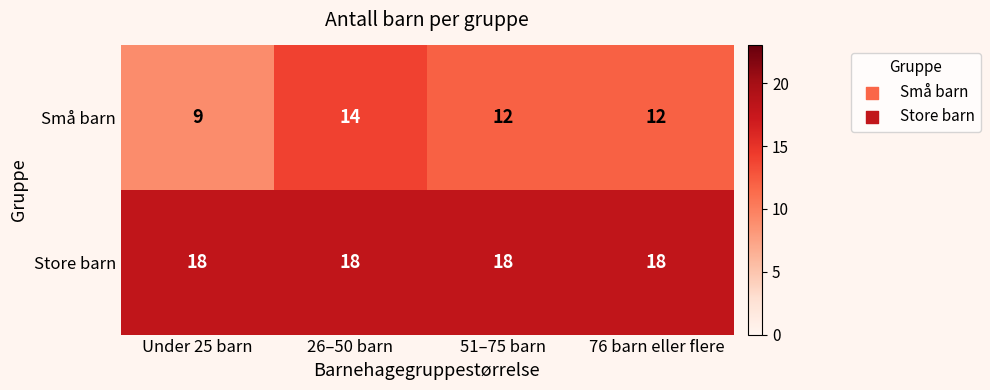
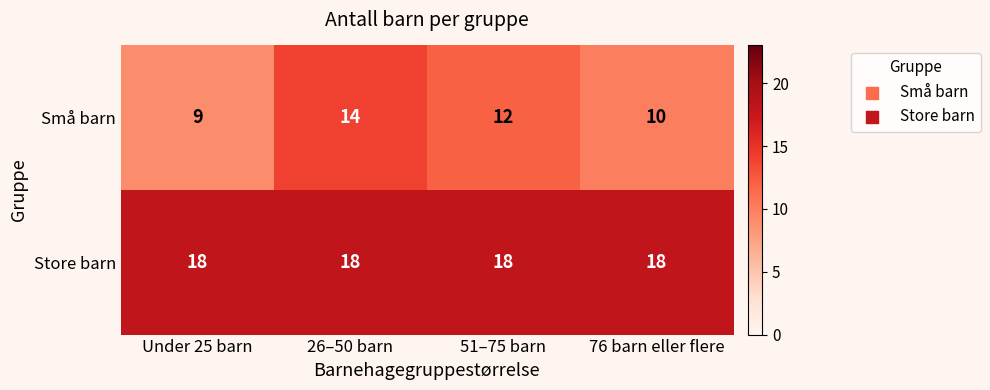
Små barn, 76 barn eller flere: 12 -> 10
